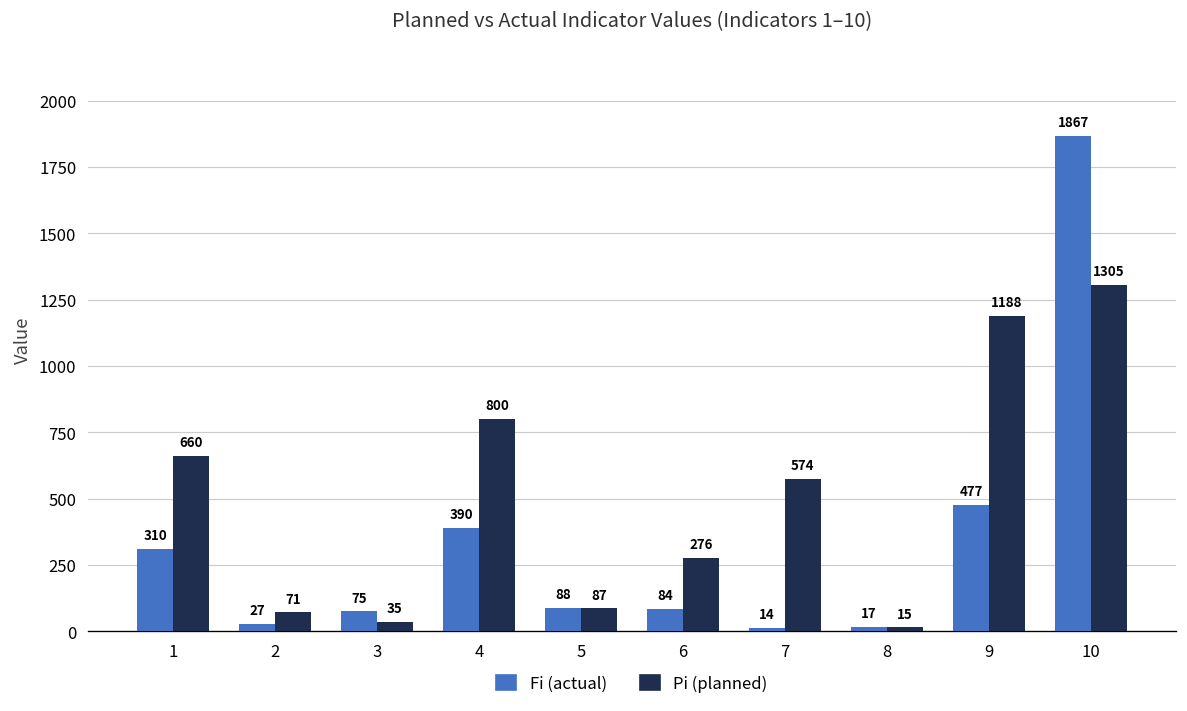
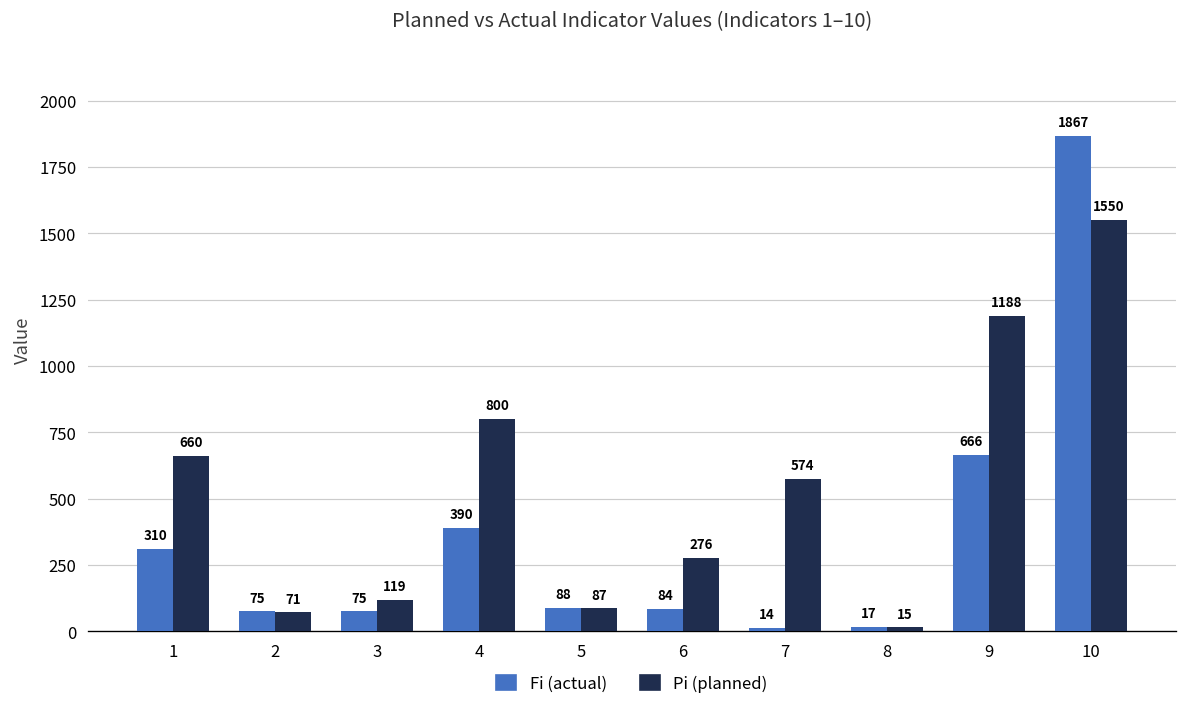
Fi (actual), 2: 27 -> 75
Pi (planned), 3: 35 -> 119
Fi (actual), 9: 477 -> 666
Pi (planned), 10: 1305 -> 1550
